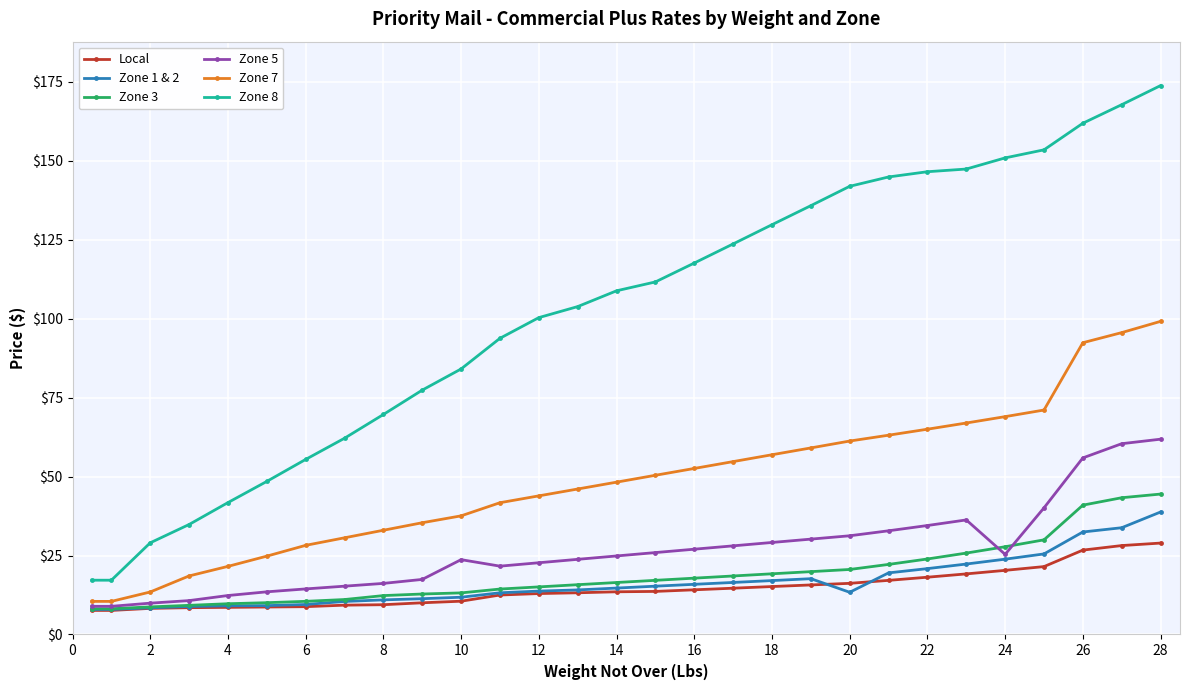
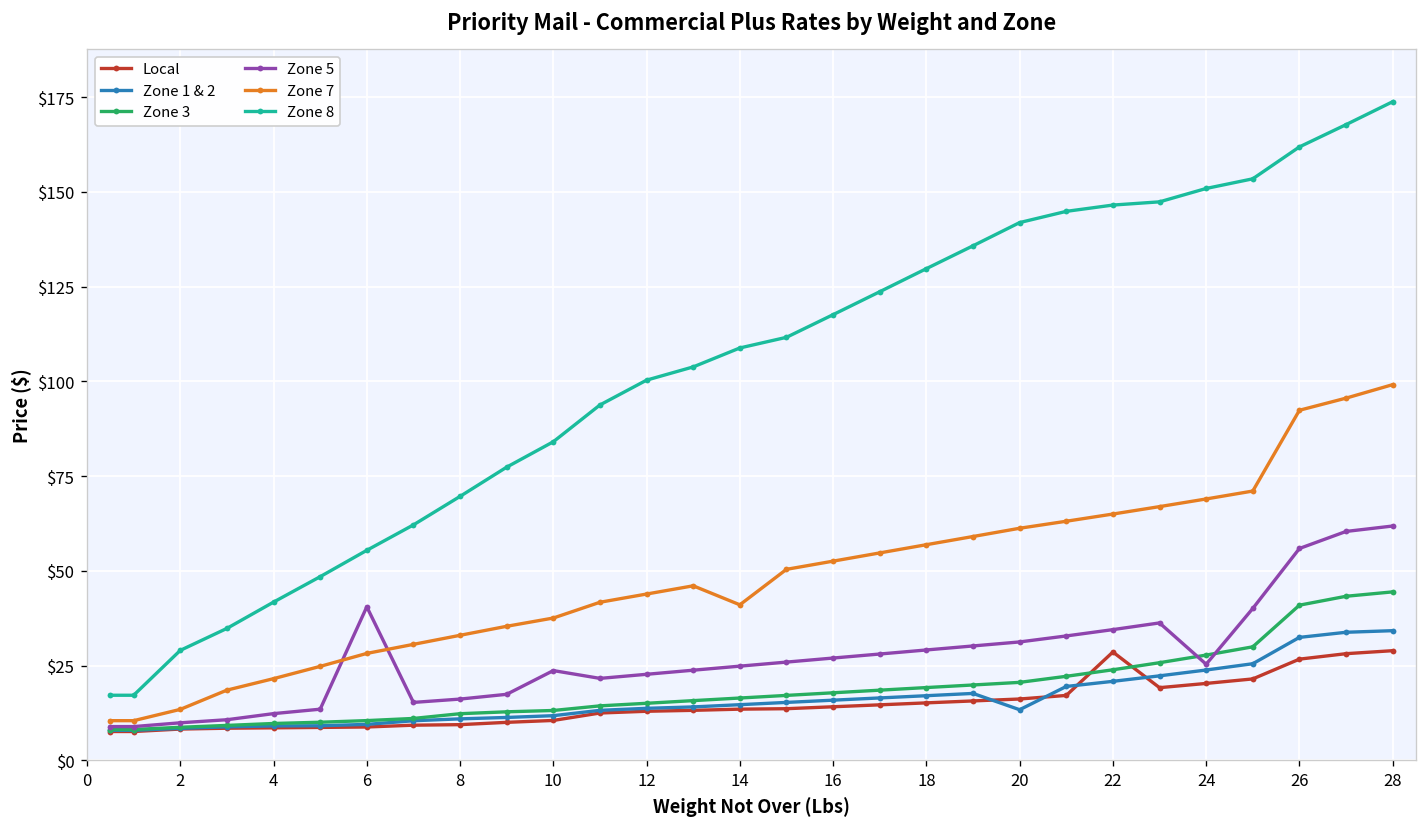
Zone 5, 6: $14 -> $41
Zone 7, 14: $48 -> $41
Local, 22: $18 -> $29
Zone 1 & 2, 28: $39 -> $34
